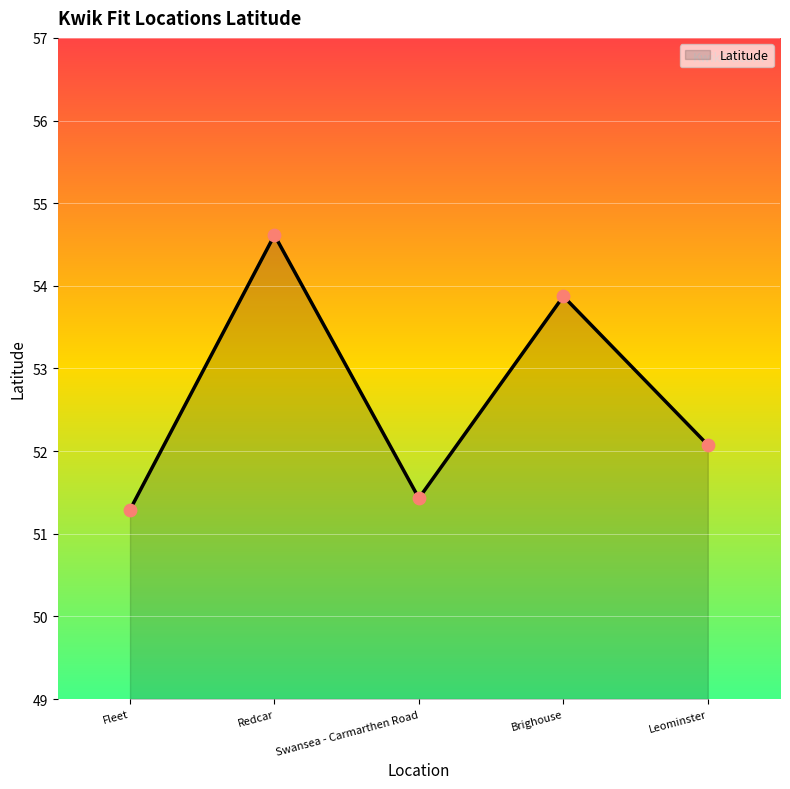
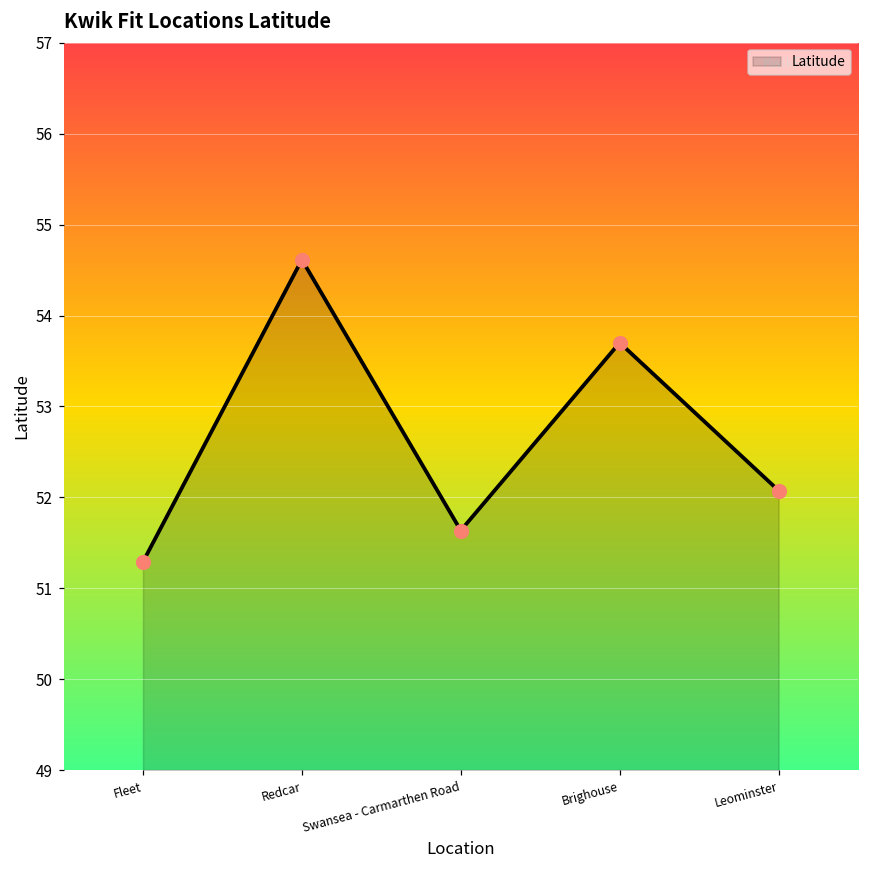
Swansea - Carmarthen Road: 51.4 -> 51.6
Brighouse: 53.9 -> 53.7
